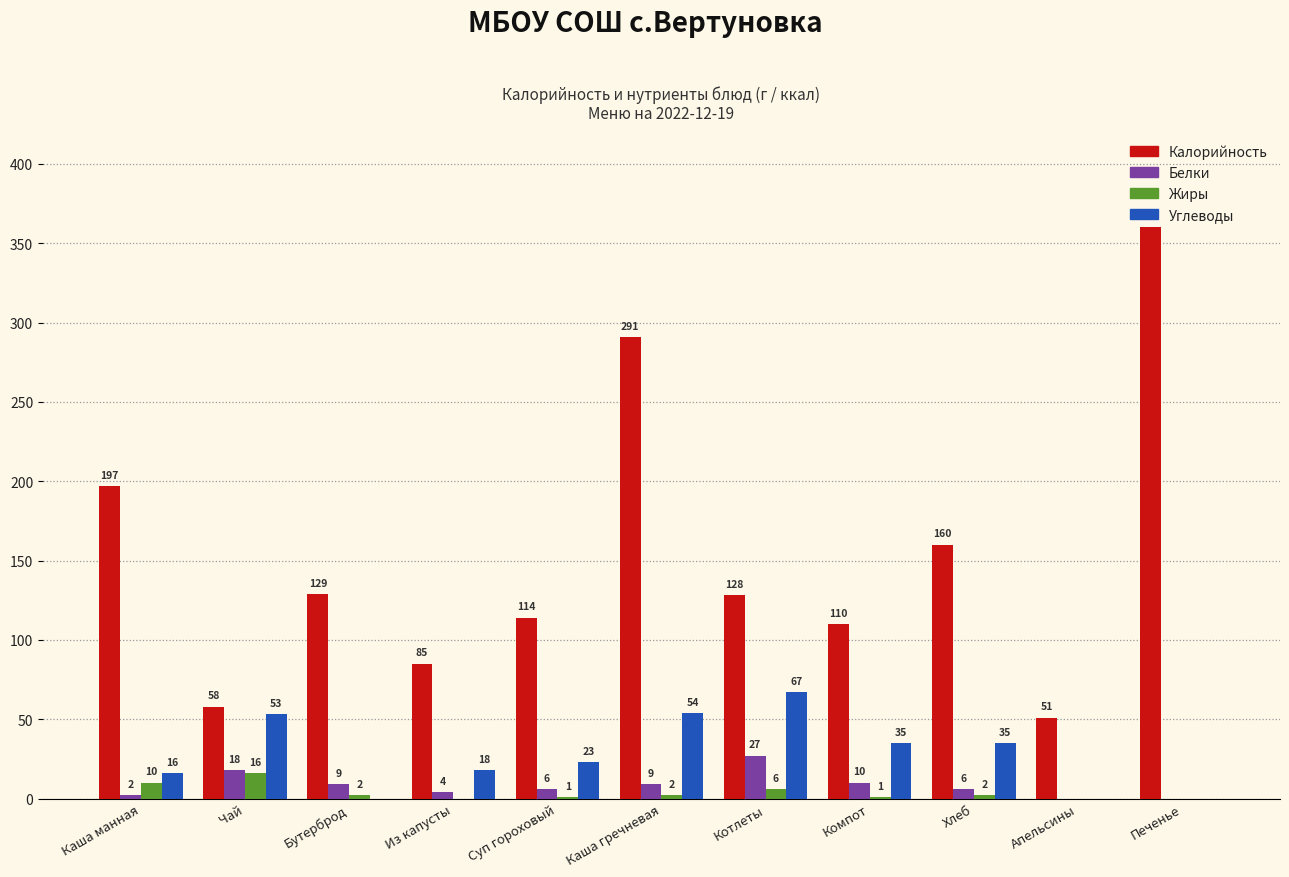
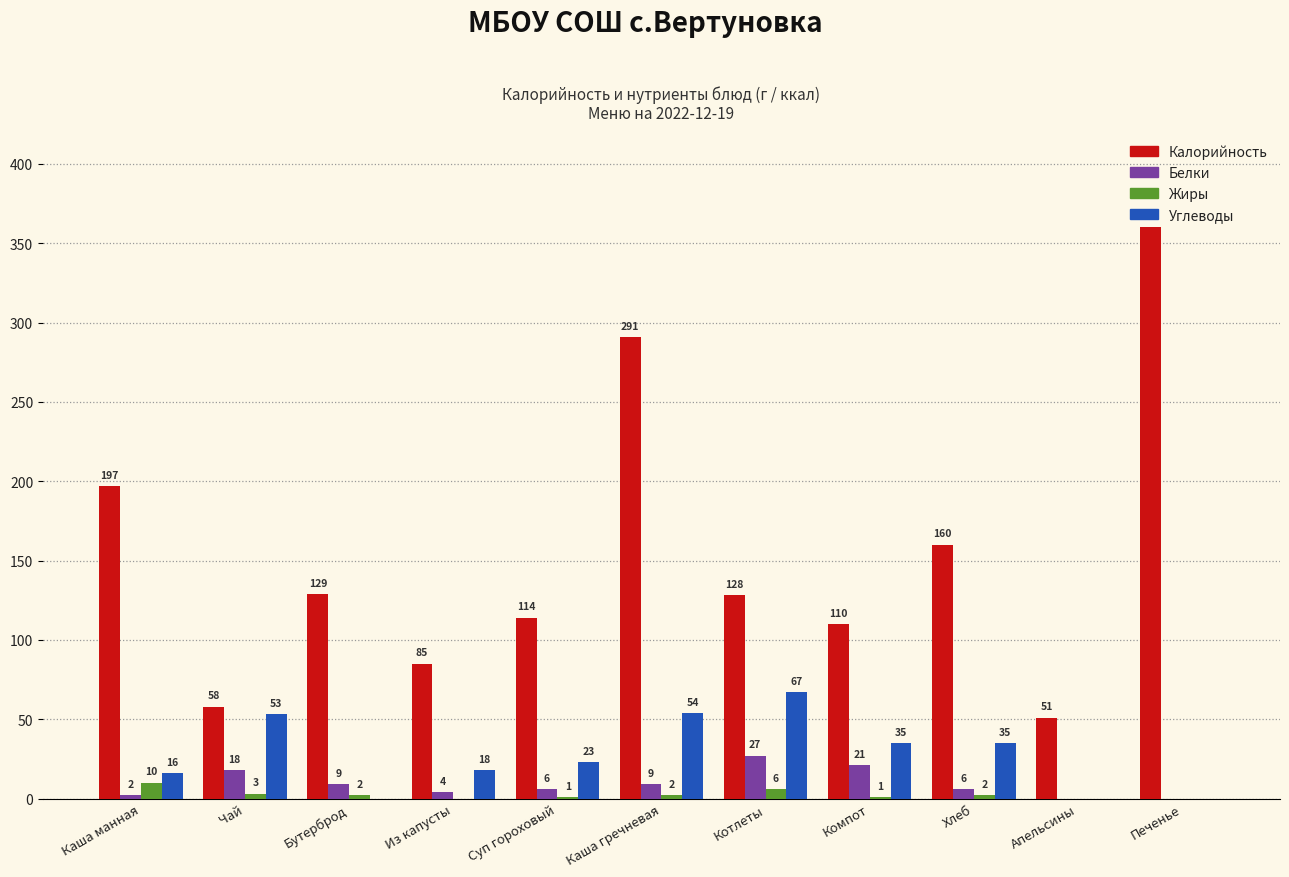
Жиры, Чай: 16 -> 3
Белки, Компот: 10 -> 21
